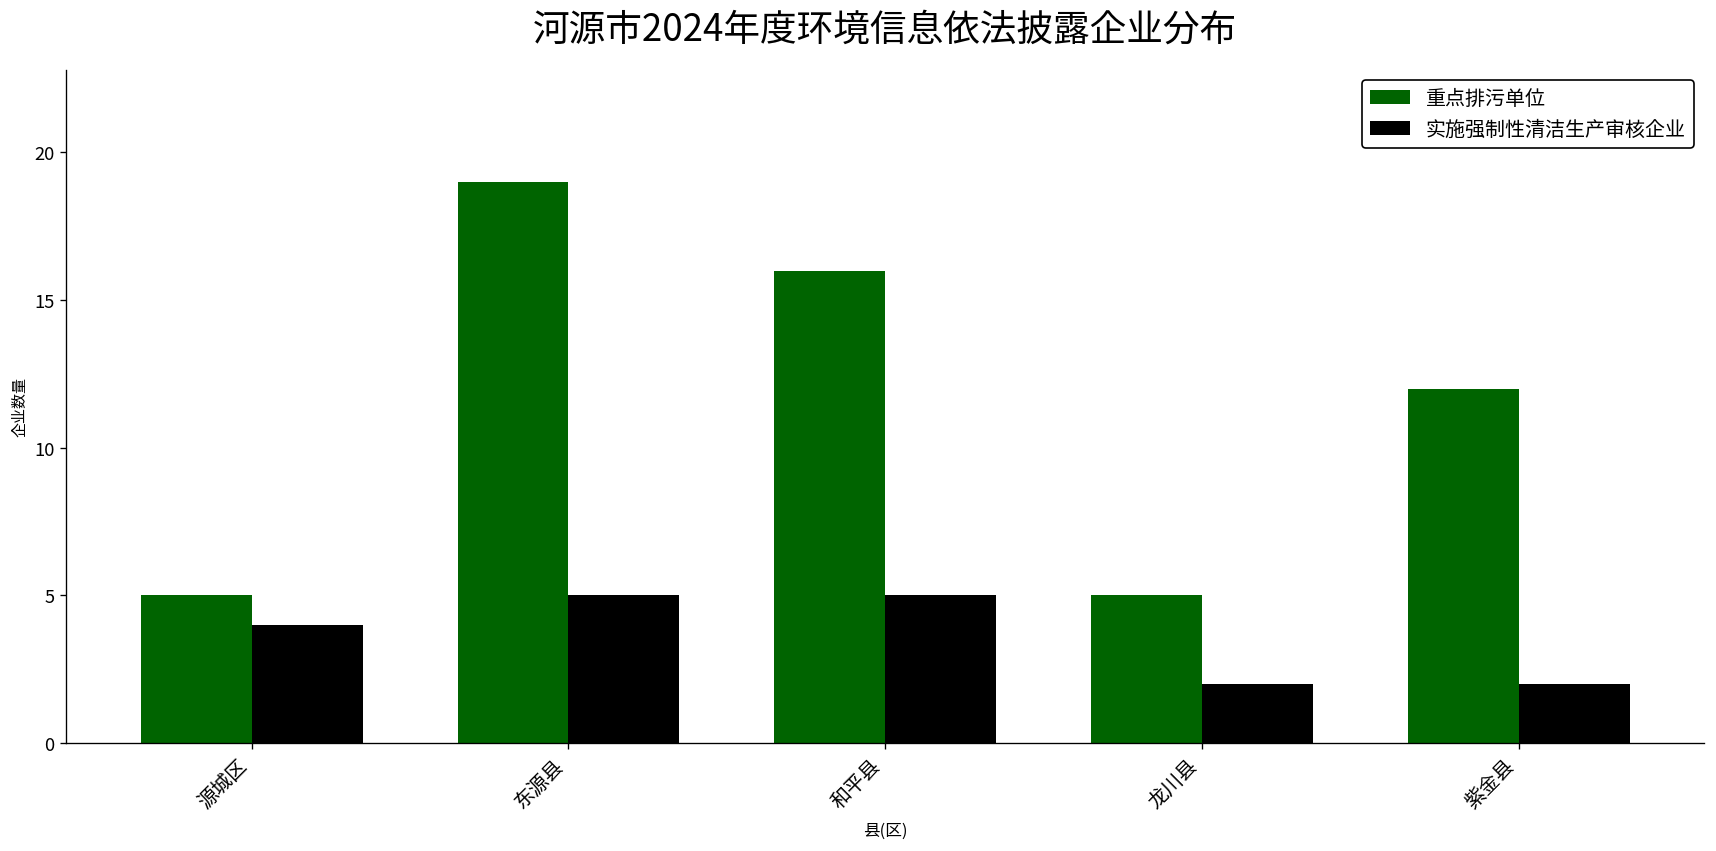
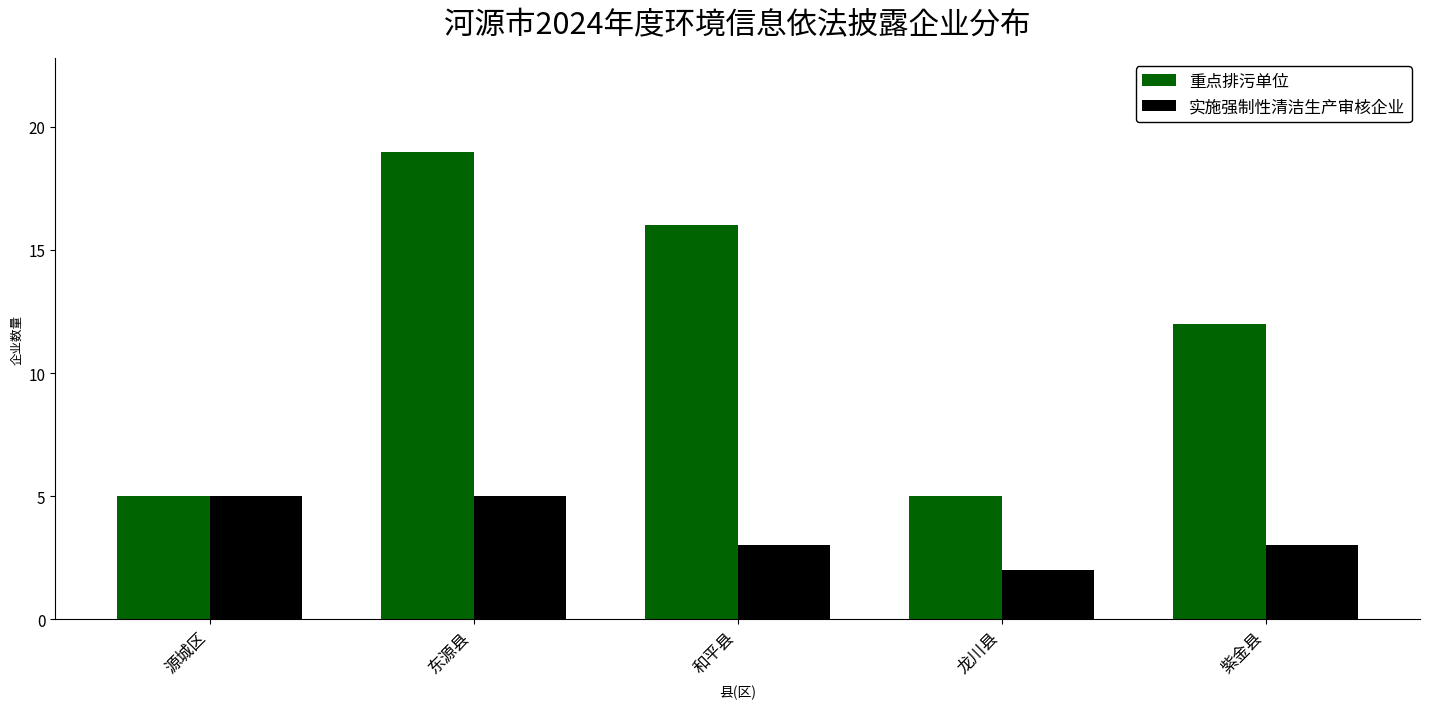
实施强制性清洁生产审核企业, 源城区: 4 -> 5
实施强制性清洁生产审核企业, 和平县: 5 -> 3
实施强制性清洁生产审核企业, 紫金县: 2 -> 3
